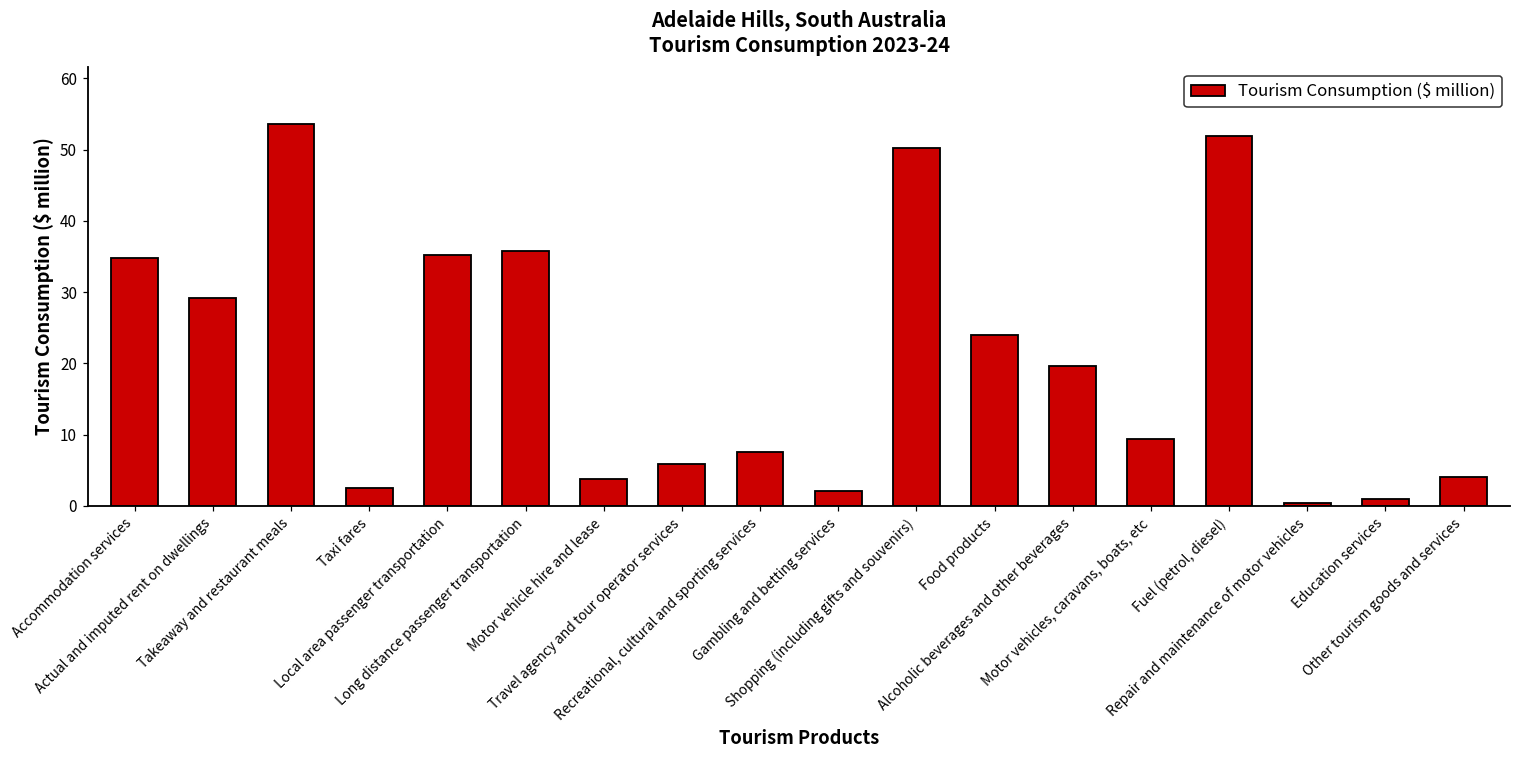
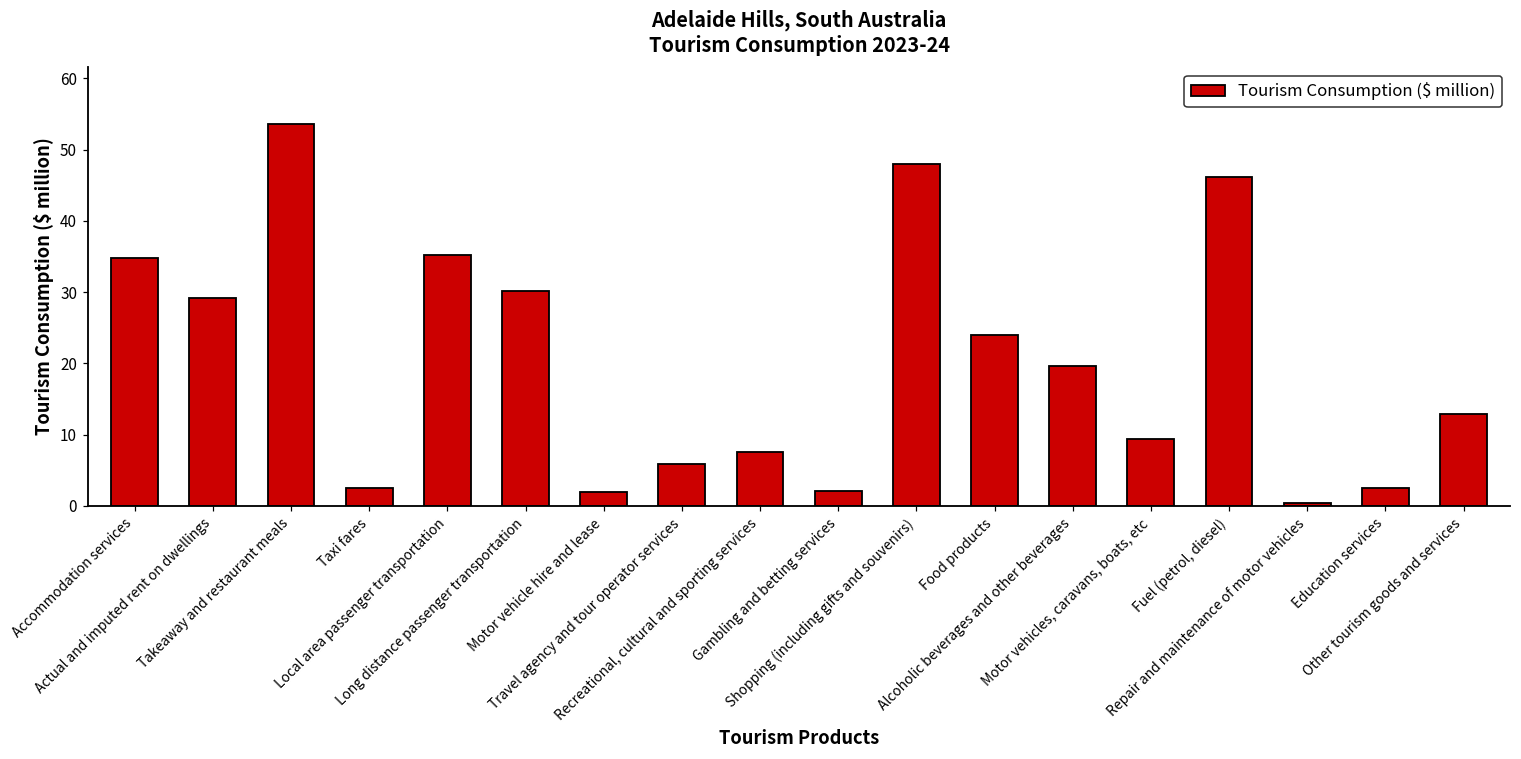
Long distance passenger transportation: 36 -> 30
Motor vehicle hire and lease: 4 -> 2
Shopping (including gifts and souvenirs): 50 -> 48
Fuel (petrol, diesel): 52 -> 46
Education services: 1 -> 3
Other tourism goods and services: 4 -> 13
